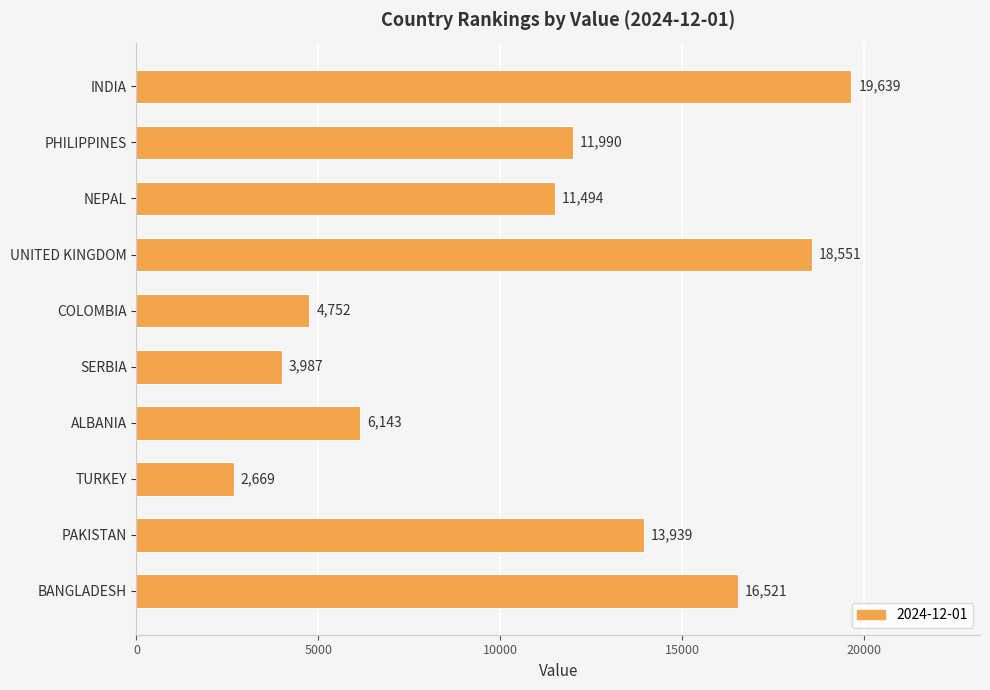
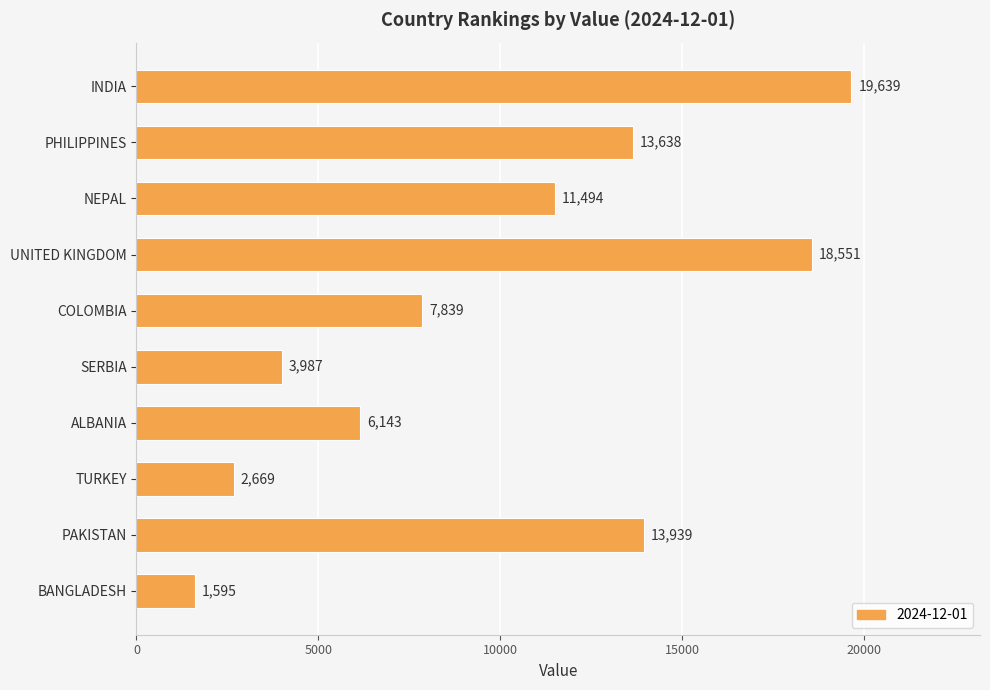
PHILIPPINES: 11,990 -> 13,638
COLOMBIA: 4,752 -> 7,839
BANGLADESH: 16,521 -> 1,595
